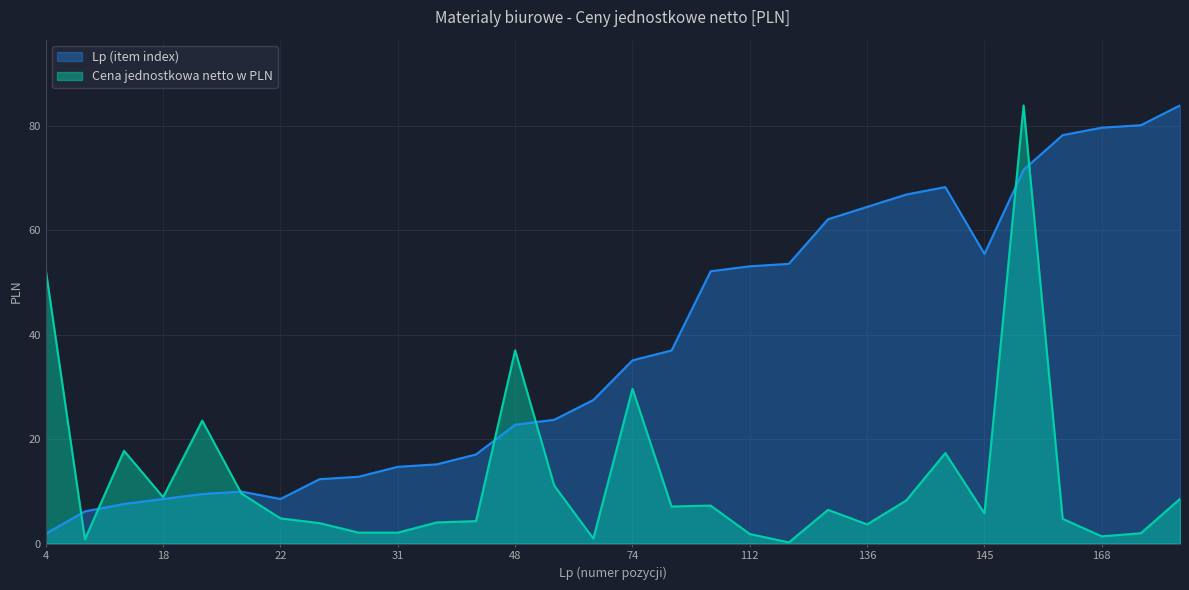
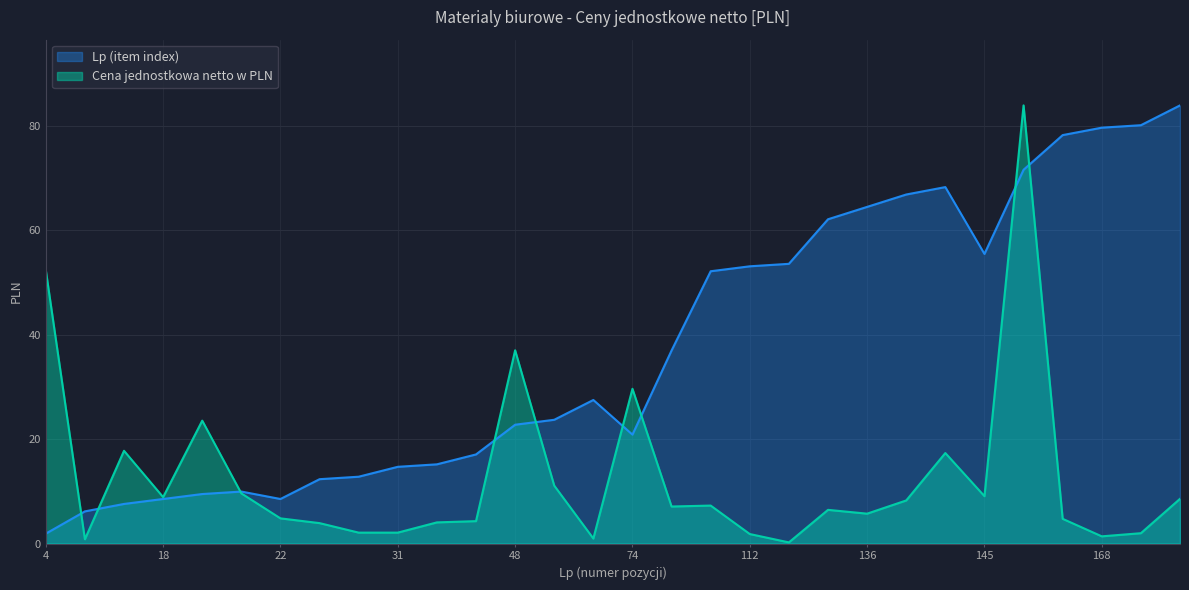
Lp (item index), 74: 35 -> 21
Cena jednostkowa netto w PLN, 136: 4 -> 6
Cena jednostkowa netto w PLN, 145: 6 -> 9
